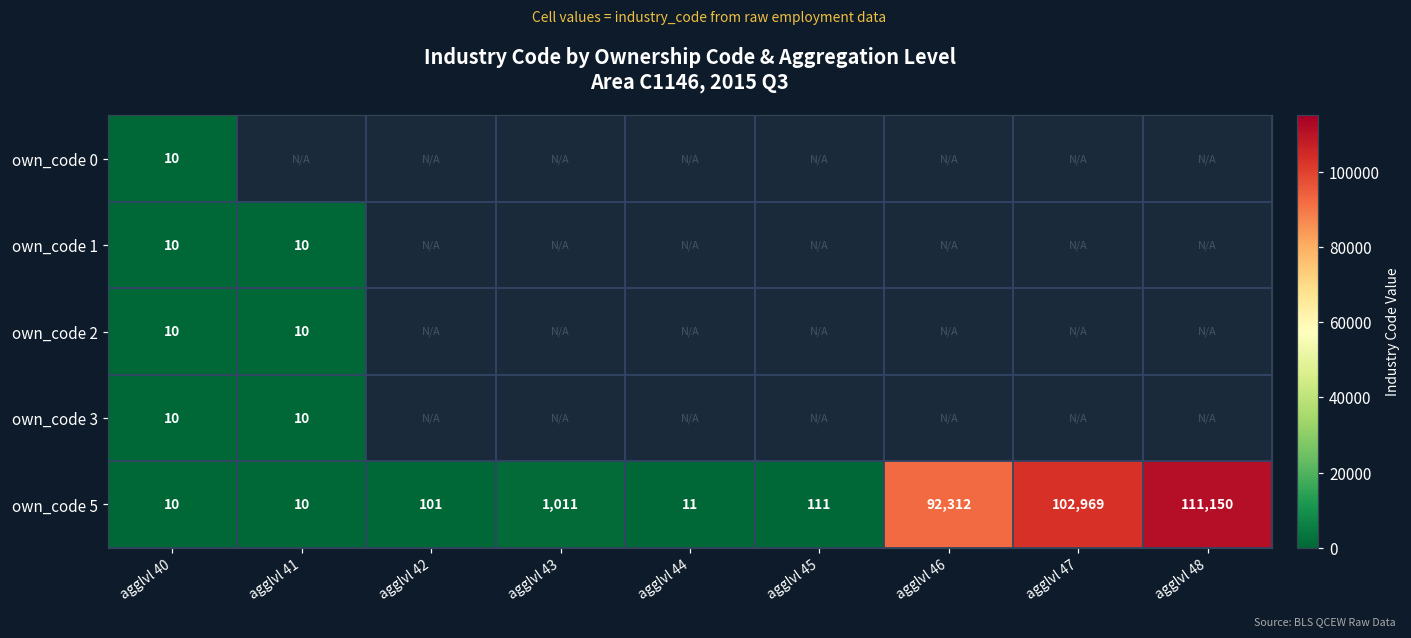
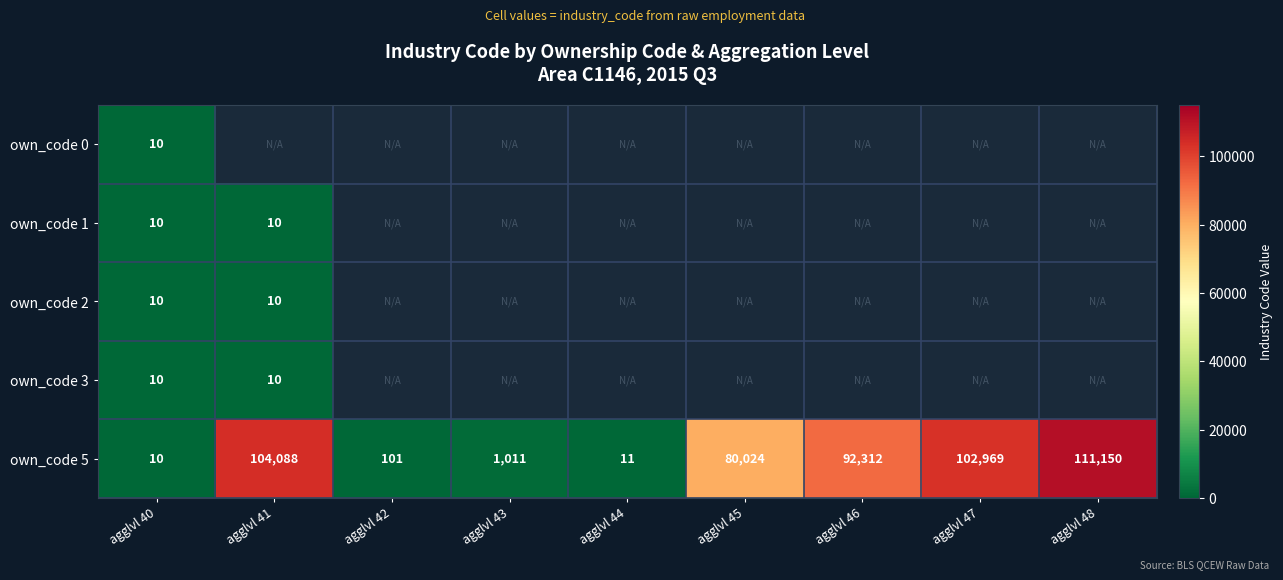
own_code 5, agglvl 41: 10 -> 104,088
own_code 5, agglvl 45: 111 -> 80,024
